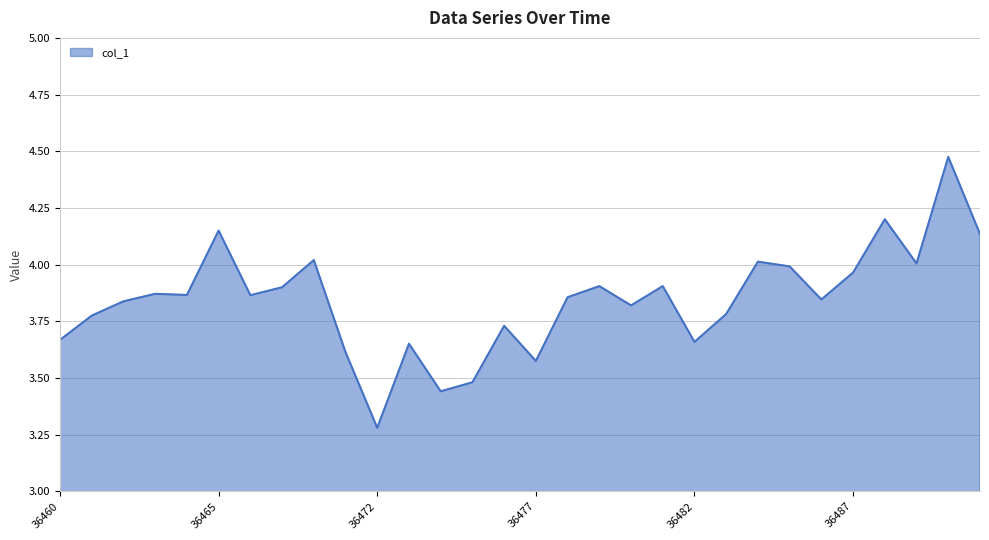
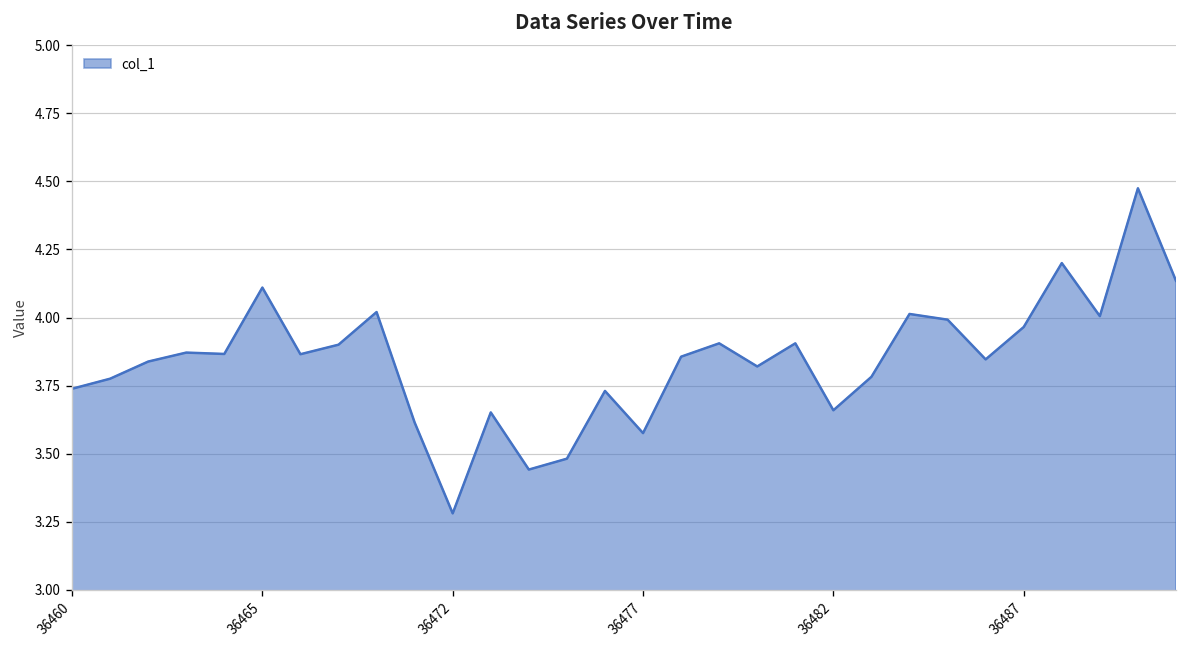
36460: 3.67 -> 3.74
36465: 4.15 -> 4.11
